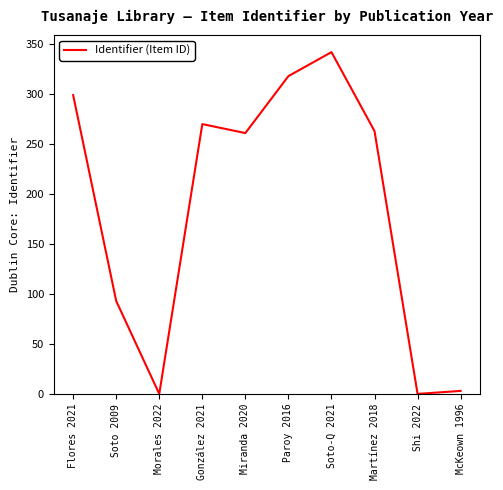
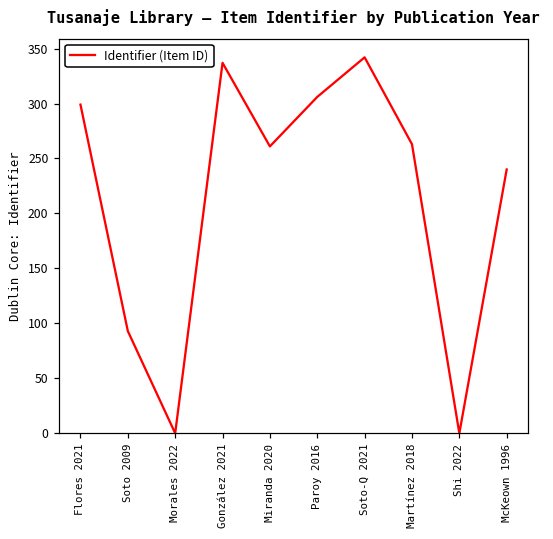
González 2021: 270 -> 340
Paroy 2016: 320 -> 310
McKeown 1996: 0 -> 240
